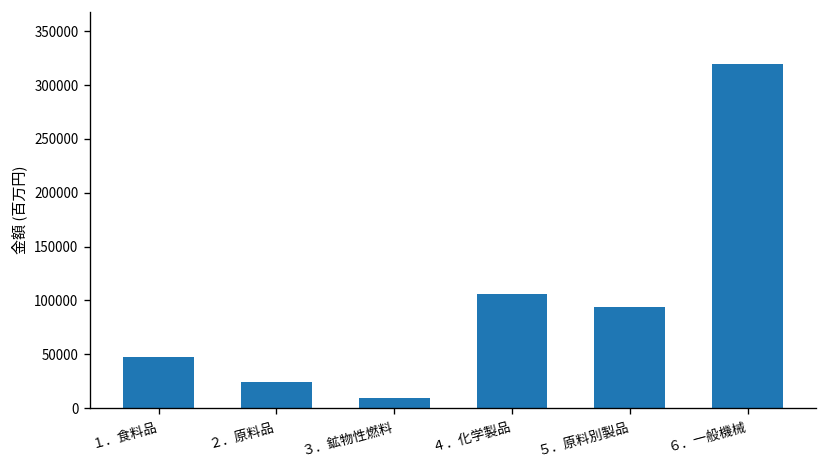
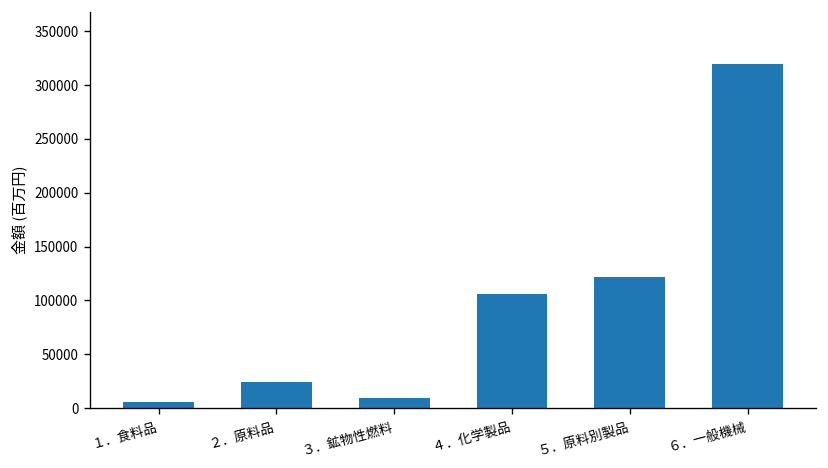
１．食料品: 50000 -> 10000
５．原料別製品: 90000 -> 120000
